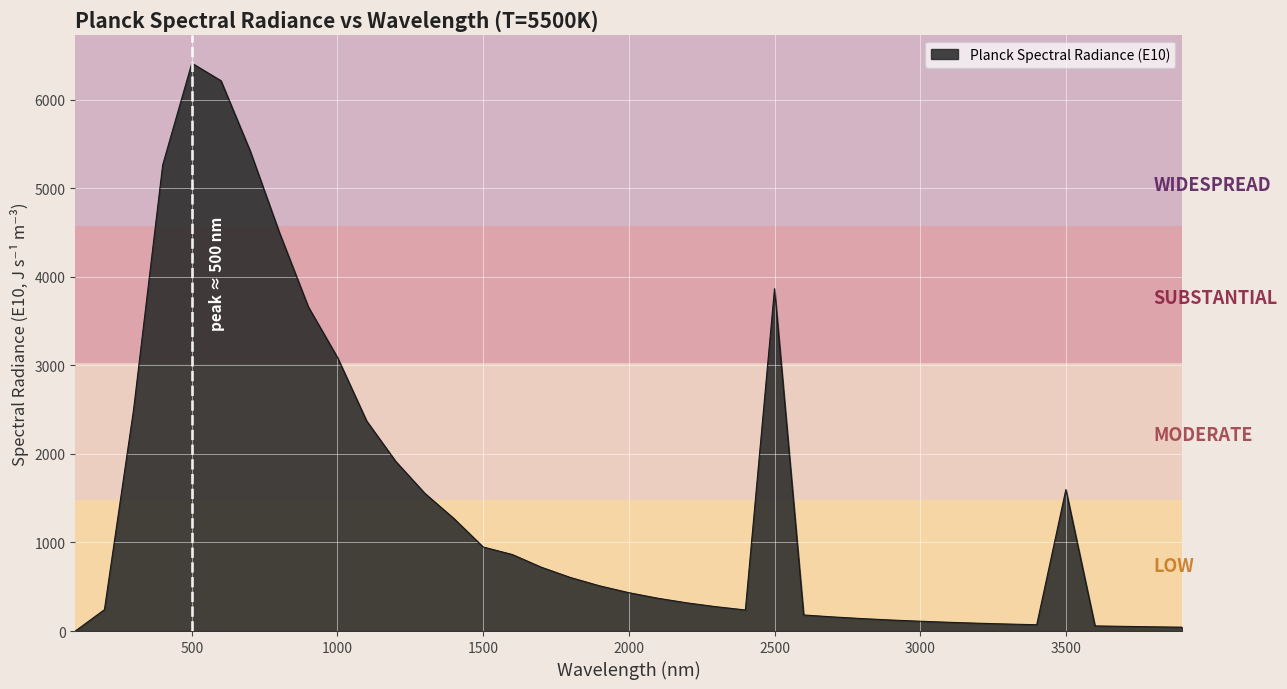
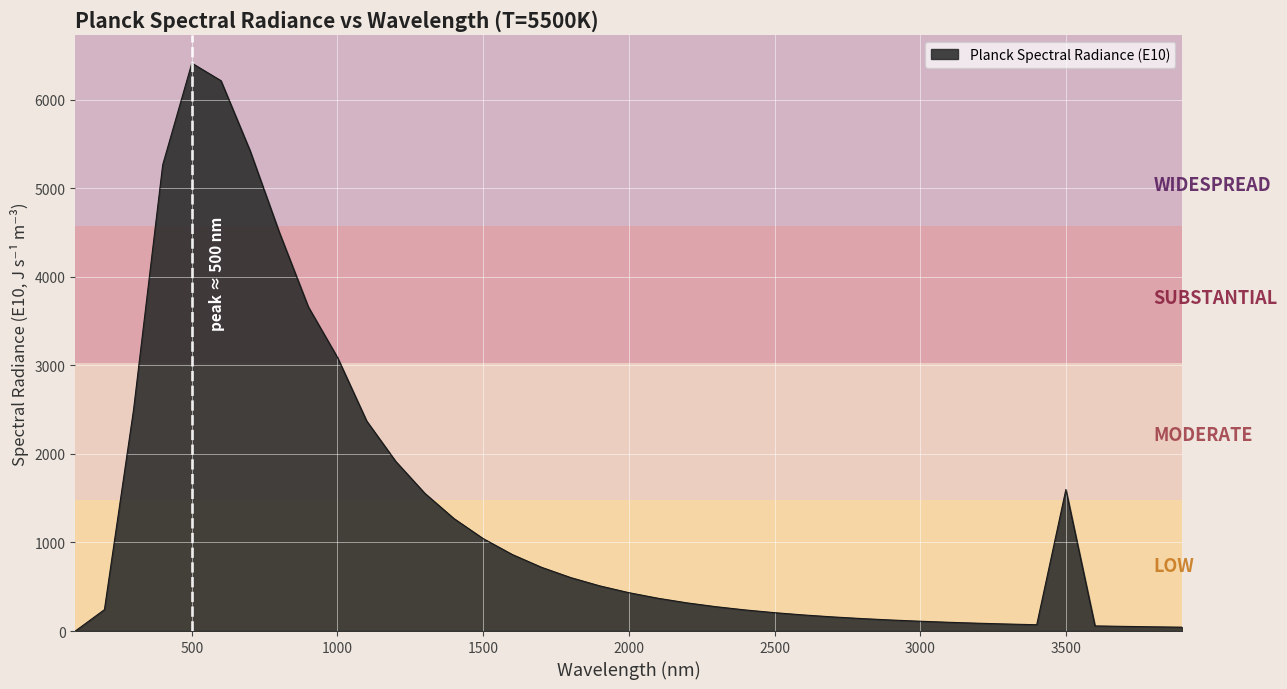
1500: 900 -> 1000
2500: 3900 -> 200
